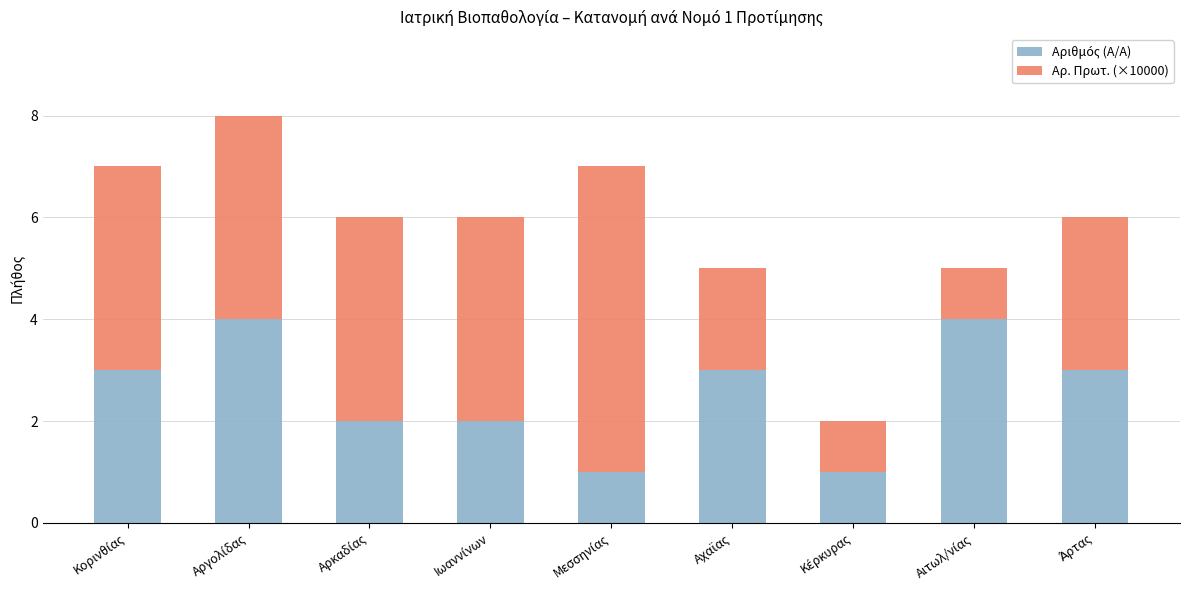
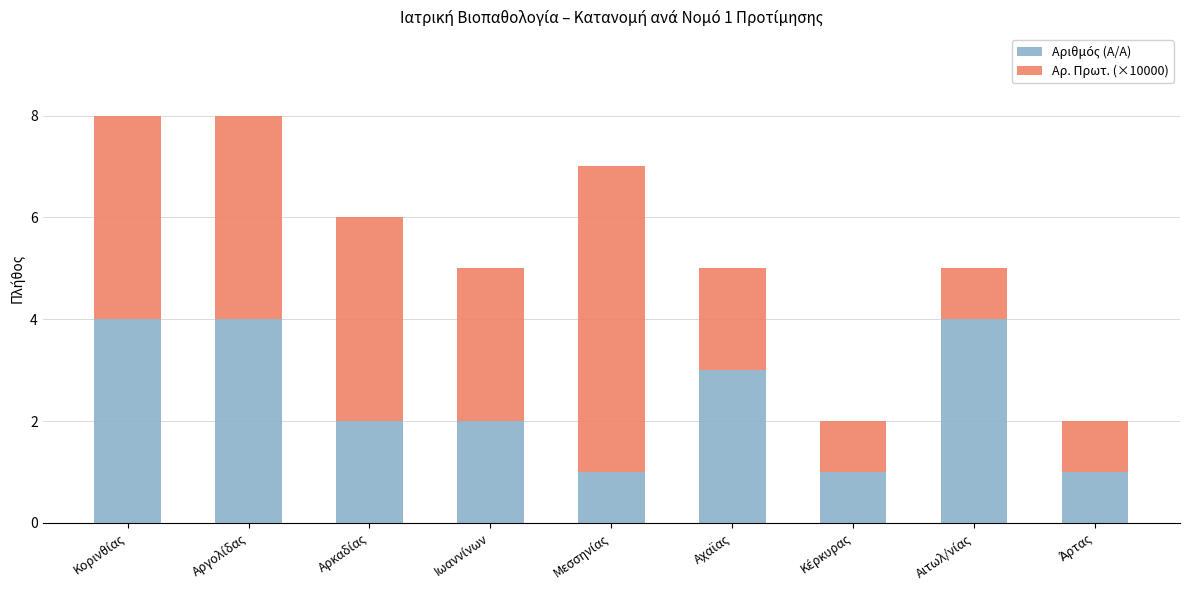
Αριθμός (Α/Α), Κορινθίας: 3 -> 4
Αρ. Πρωτ. (×10000), Ιωαννίνων: 4 -> 3
Αριθμός (Α/Α), Άρτας: 3 -> 1
Αρ. Πρωτ. (×10000), Άρτας: 3 -> 1
